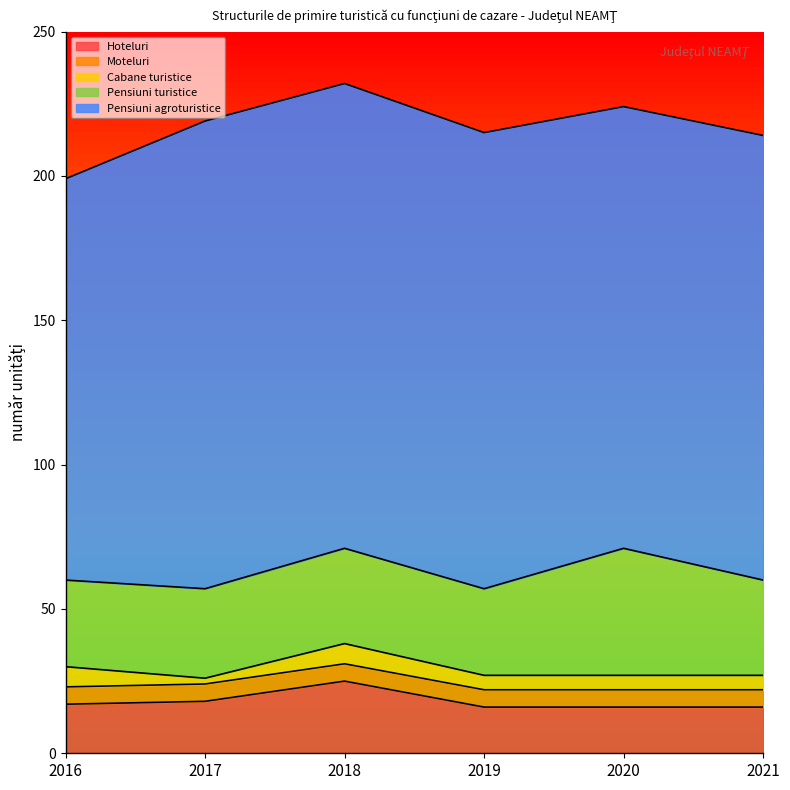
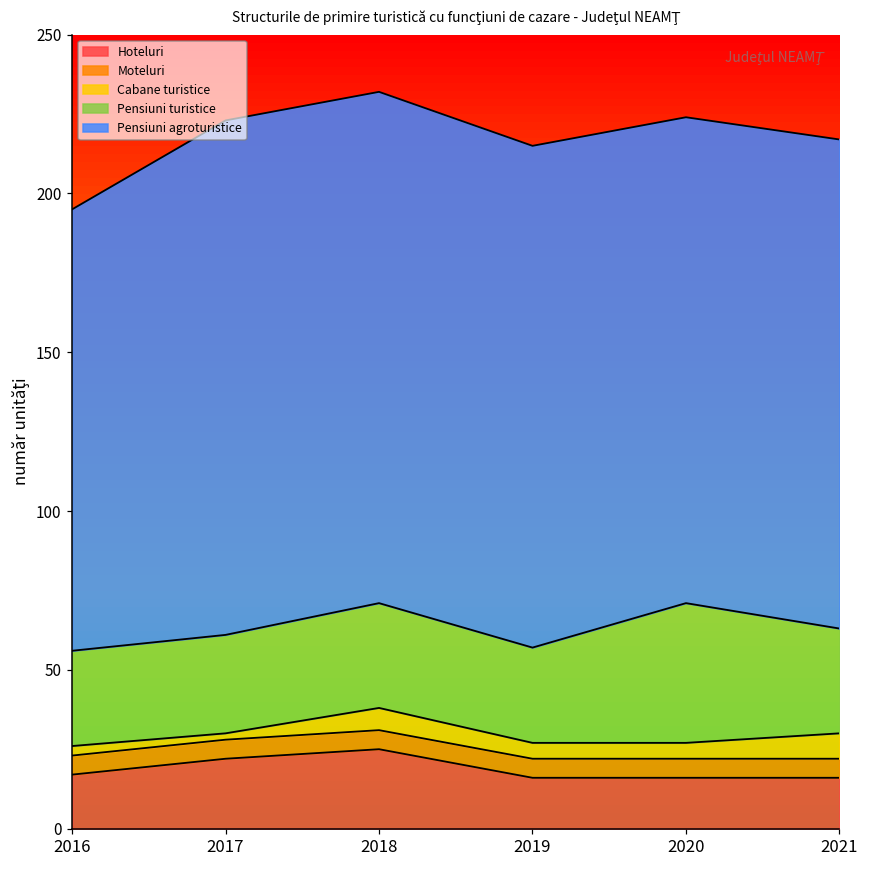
Cabane turistice, 2016: 7 -> 3
Hoteluri, 2017: 18 -> 22
Cabane turistice, 2021: 5 -> 8
